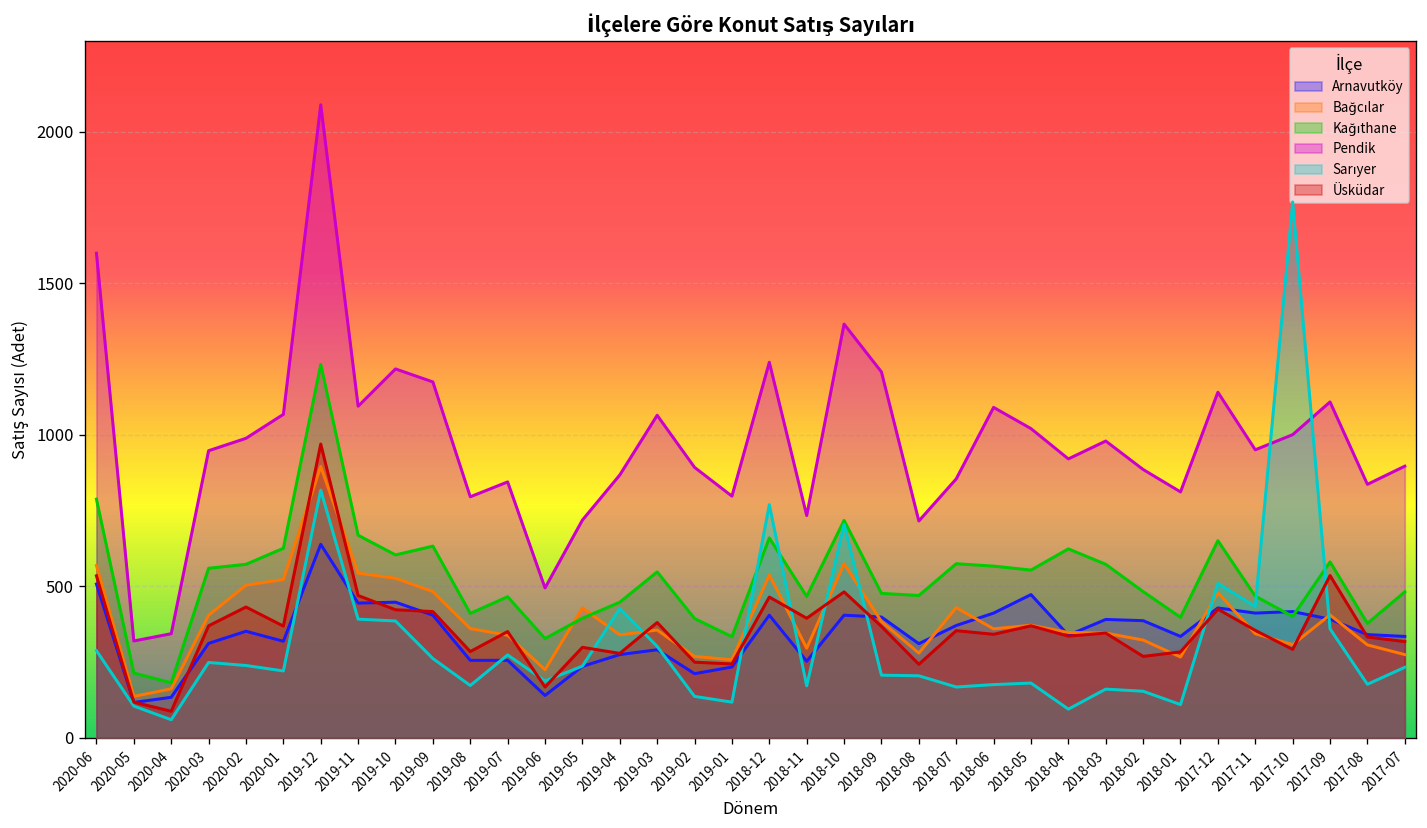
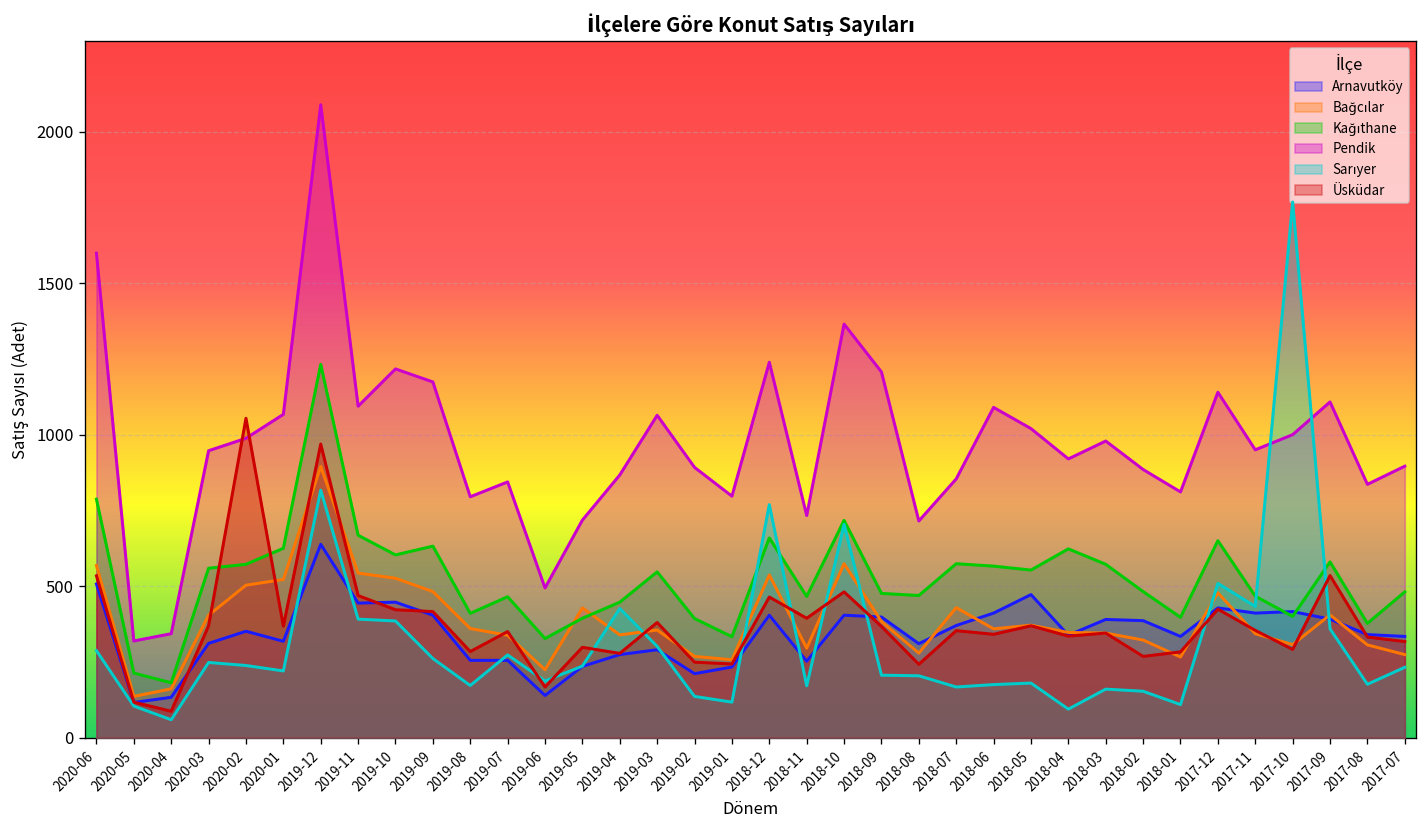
Üsküdar, 2020-02: 430 -> 1050
